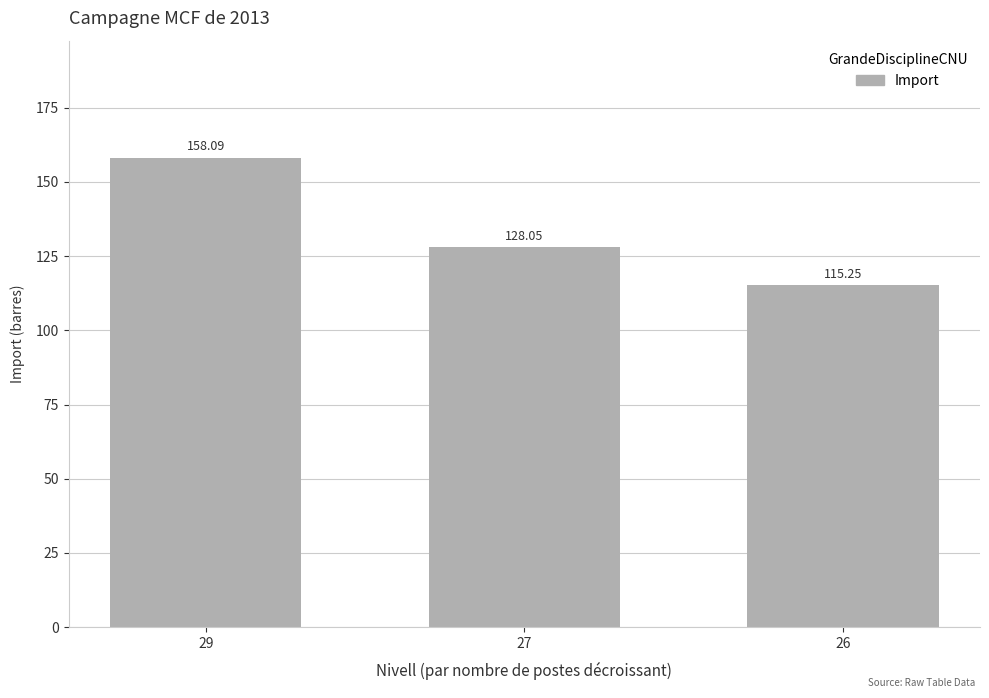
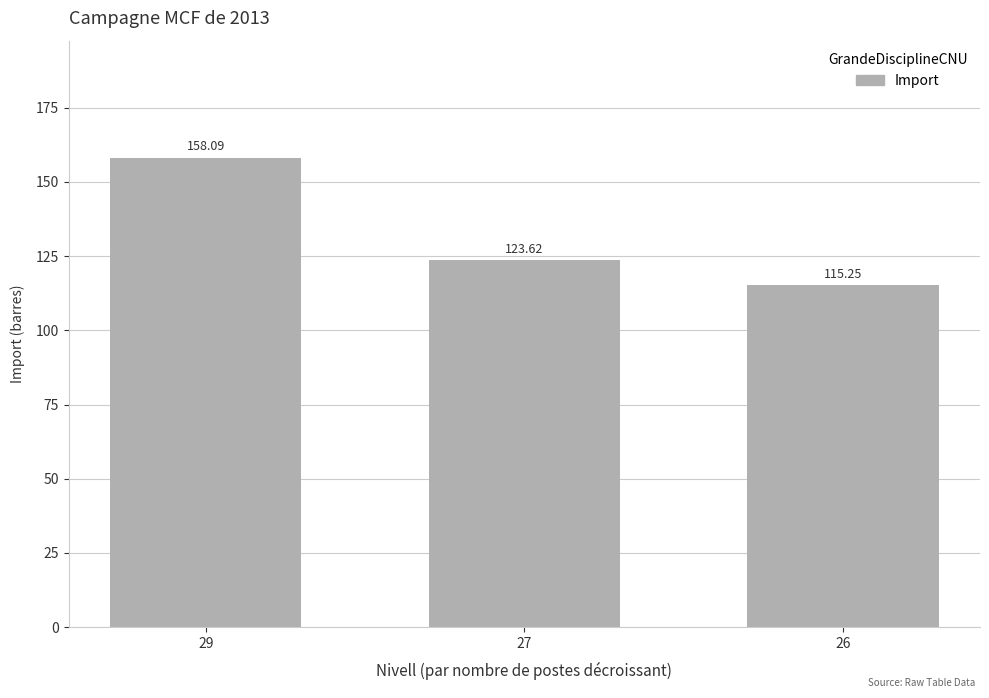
27: 128.05 -> 123.62
